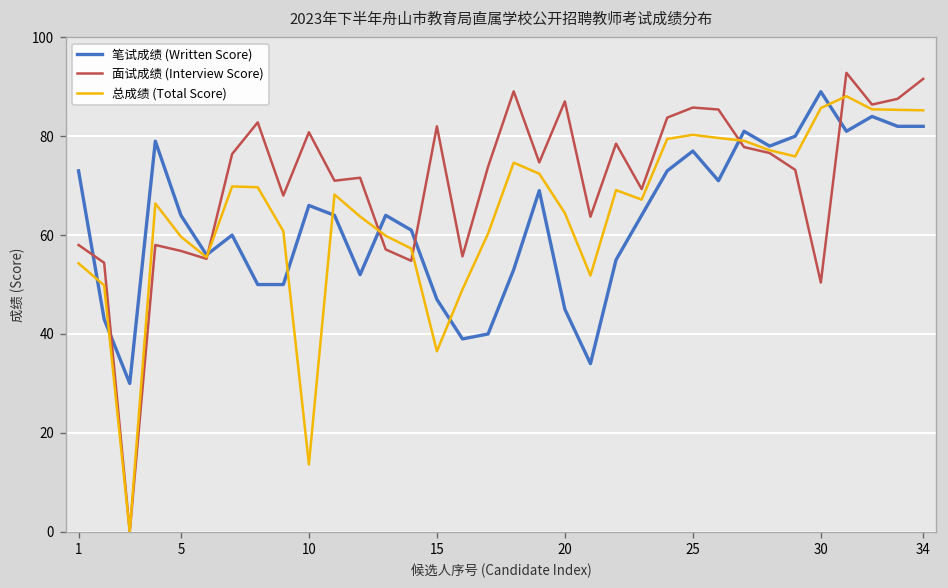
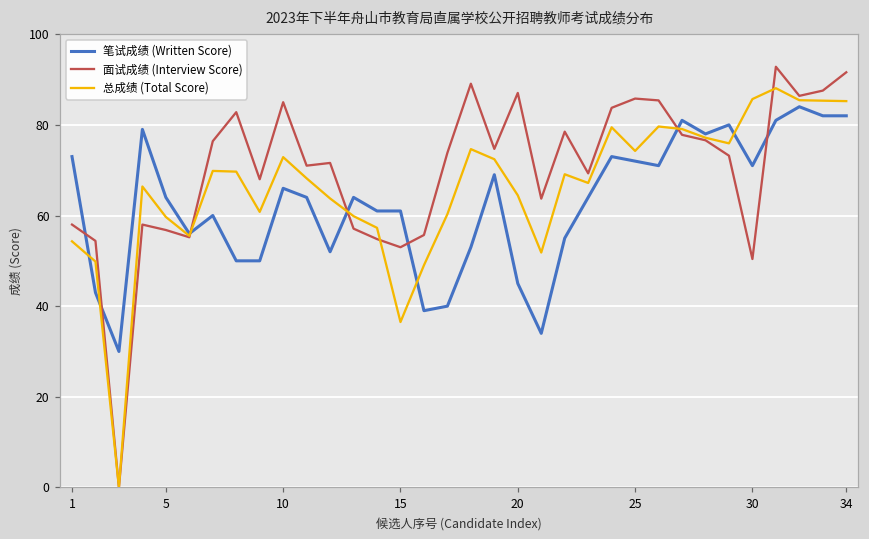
面试成绩 (Interview Score), 10: 81 -> 85
总成绩 (Total Score), 10: 14 -> 73
笔试成绩 (Written Score), 15: 47 -> 61
面试成绩 (Interview Score), 15: 82 -> 53
笔试成绩 (Written Score), 25: 77 -> 72
总成绩 (Total Score), 25: 80 -> 74
笔试成绩 (Written Score), 30: 89 -> 71
